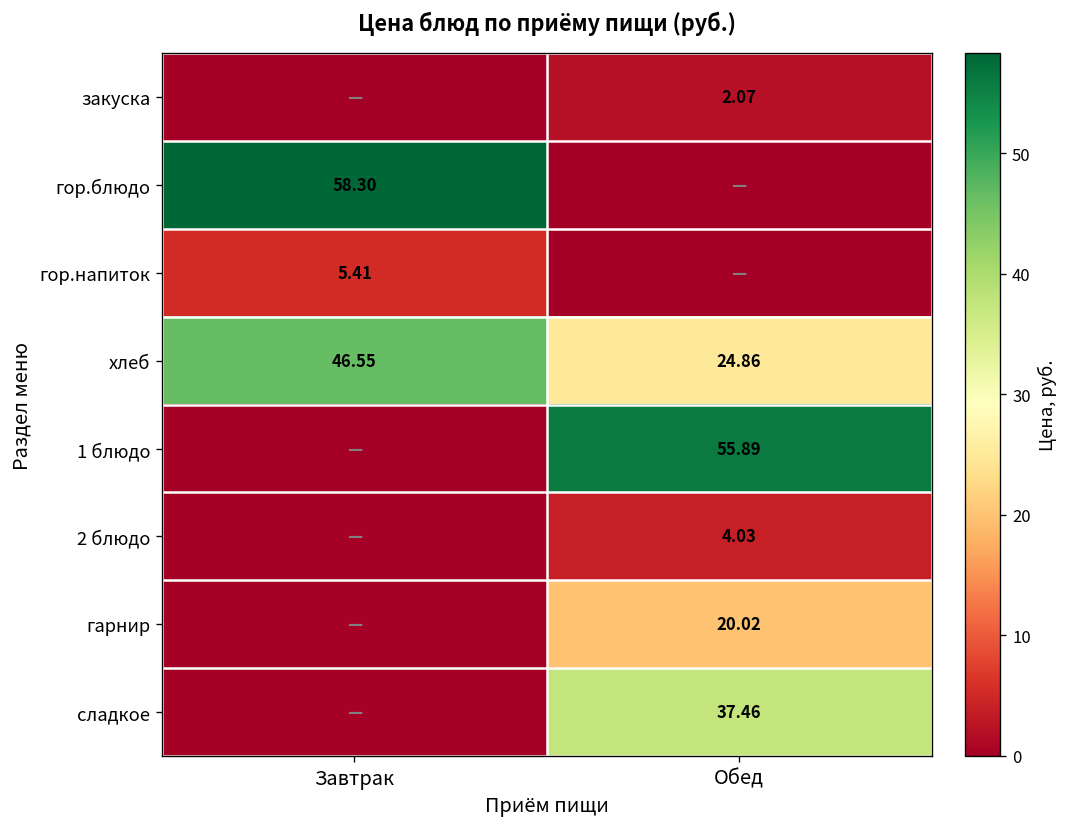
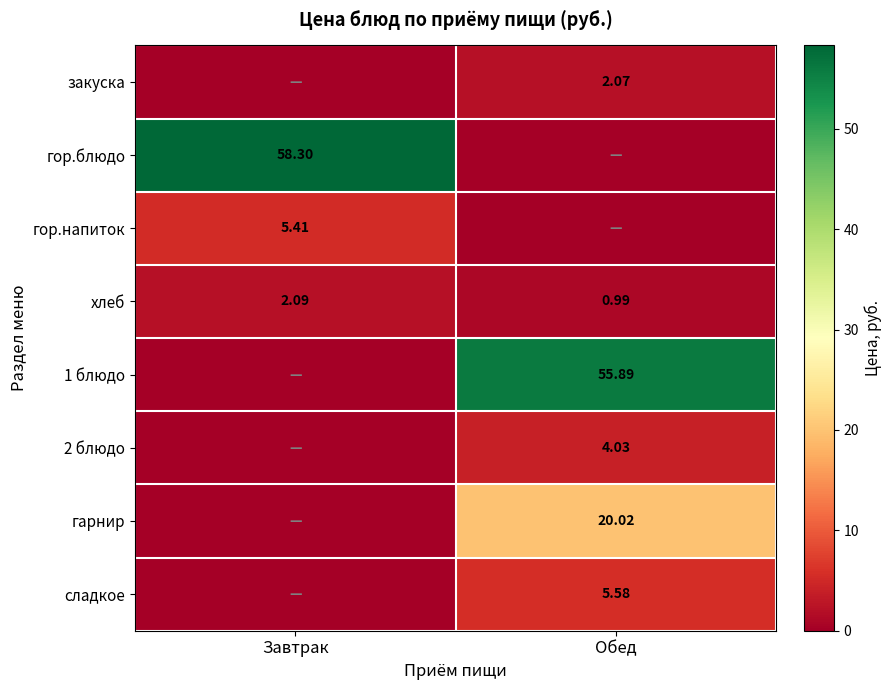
хлеб, Завтрак: 46.55 -> 2.09
хлеб, Обед: 24.86 -> 0.99
сладкое, Обед: 37.46 -> 5.58
